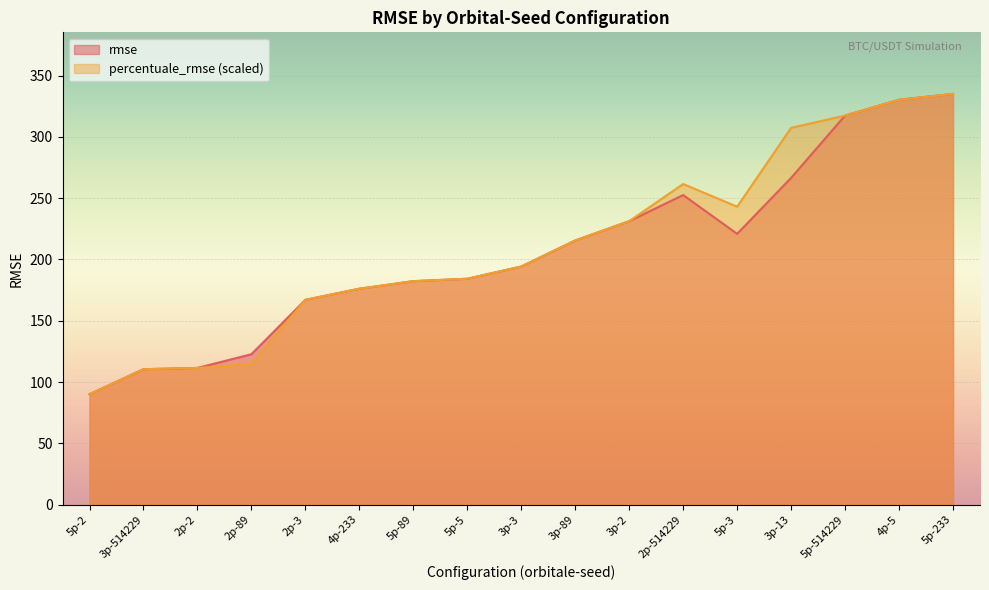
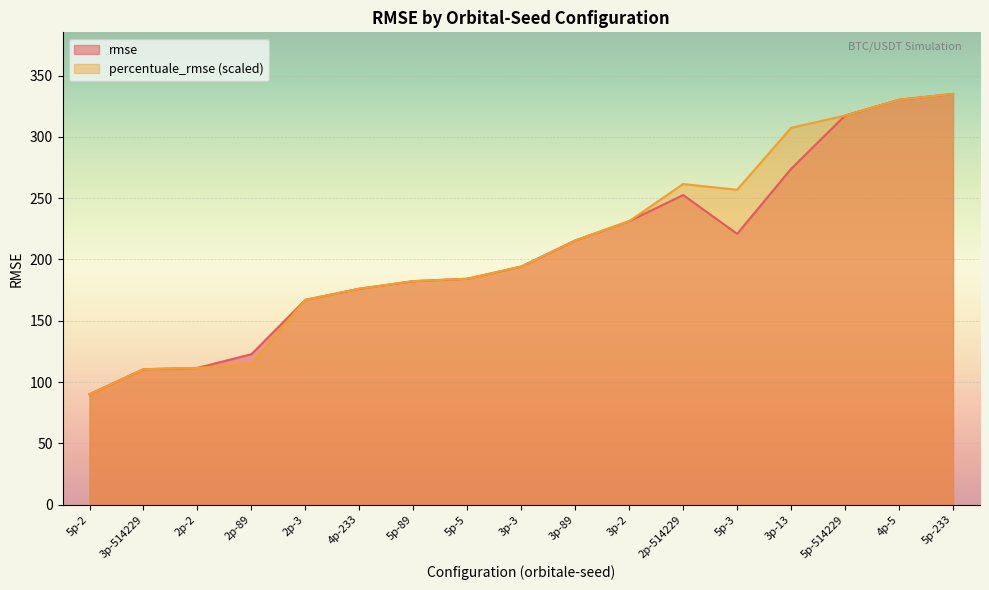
percentuale_rmse (scaled), 5p-3: 243 -> 257
rmse, 3p-13: 267 -> 274
